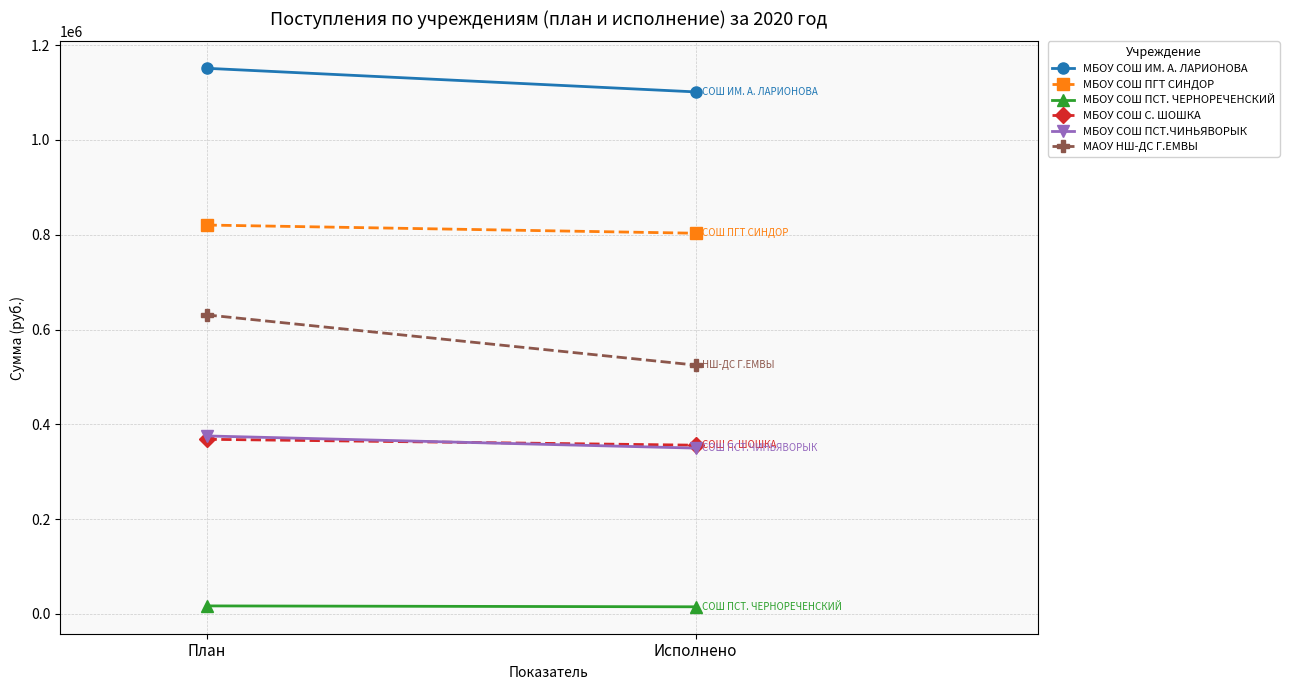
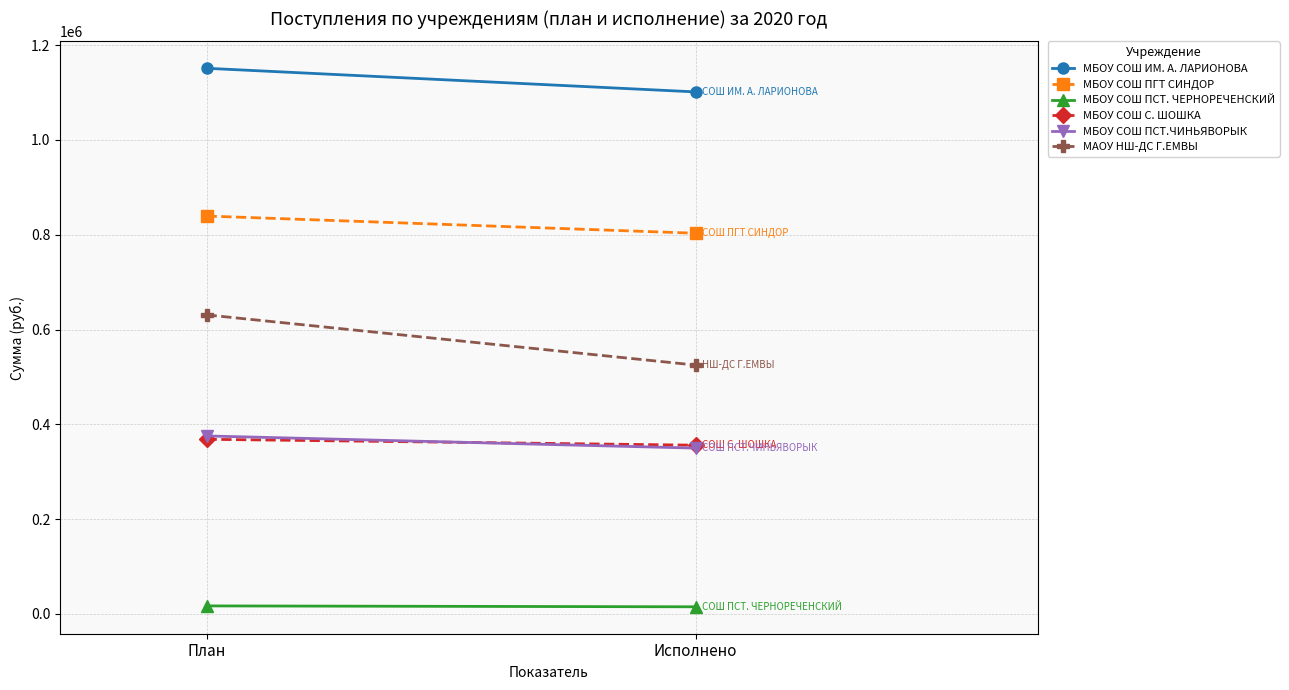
МБОУ СОШ ПГТ СИНДОР, План: 820000 -> 840000
